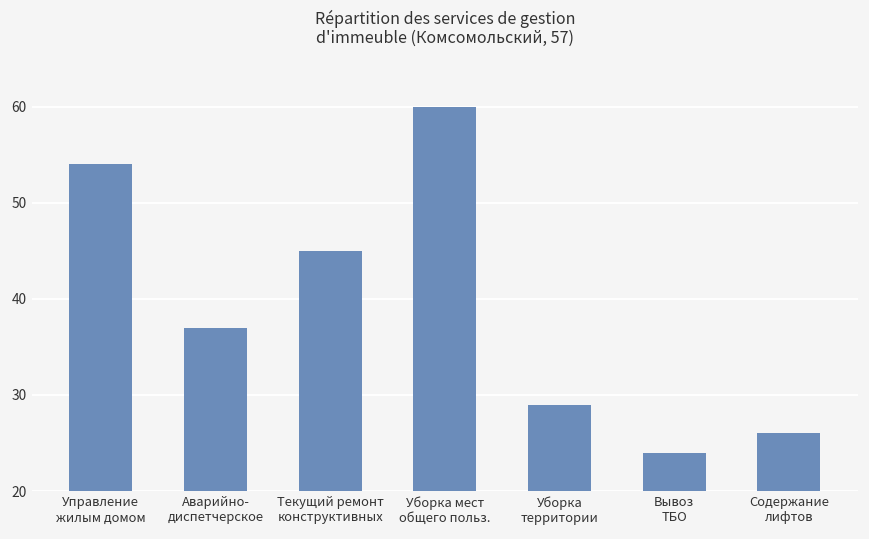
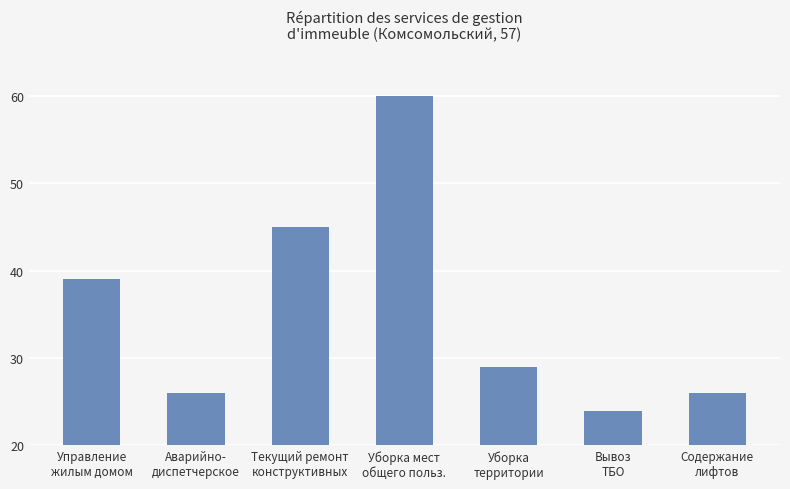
Управление жилым домом: 54 -> 39
Аварийно- диспетчерское: 37 -> 26
